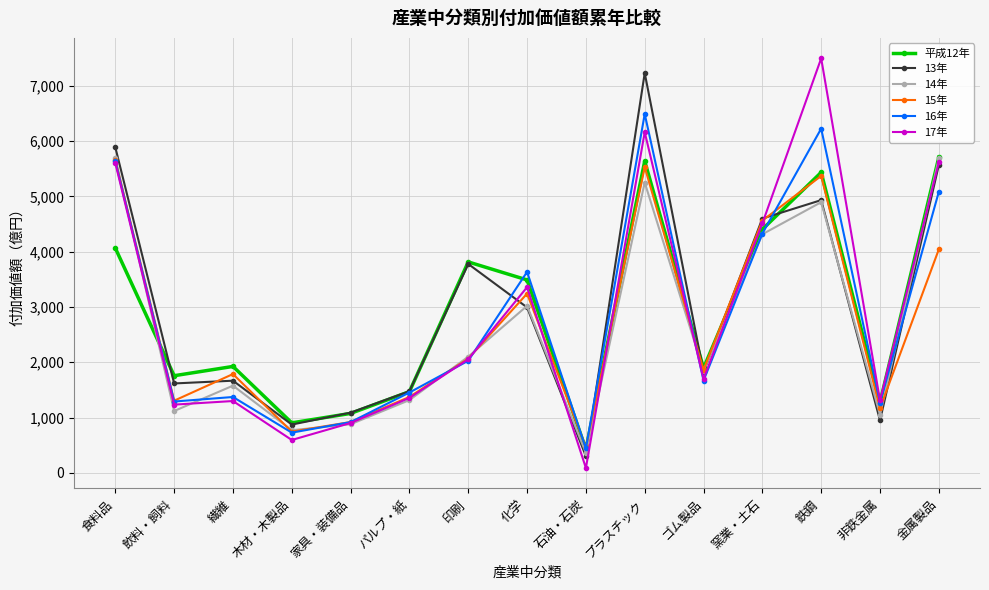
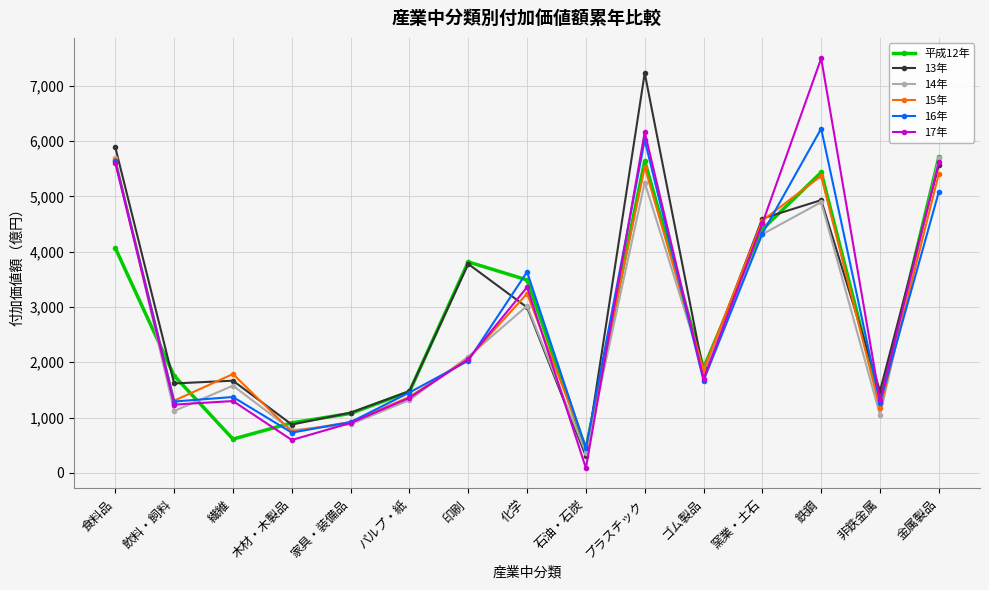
平成12年, 繊維: 1,900 -> 600
16年, プラスチック: 6,500 -> 6,000
13年, 非鉄金属: 900 -> 1,500
15年, 金属製品: 4,000 -> 5,400
